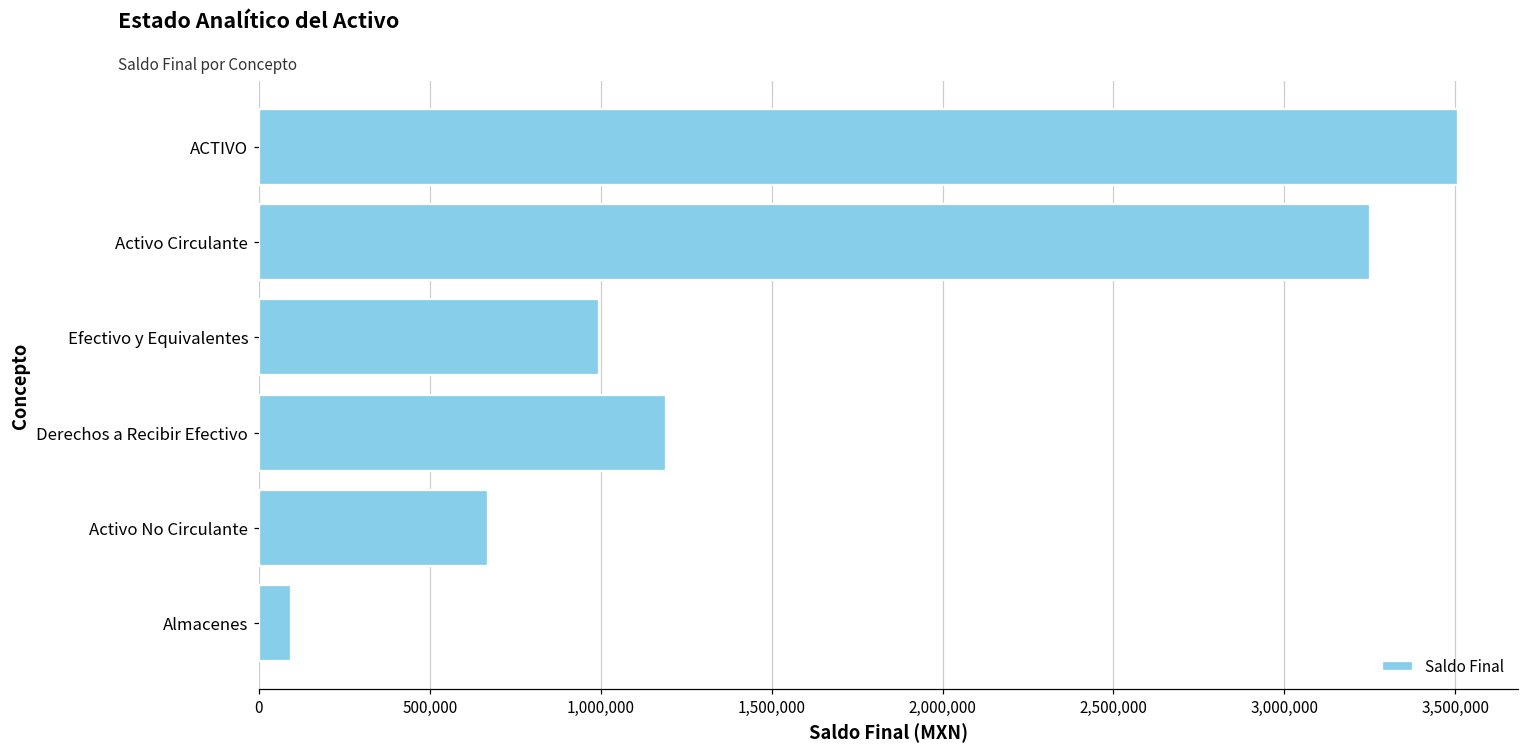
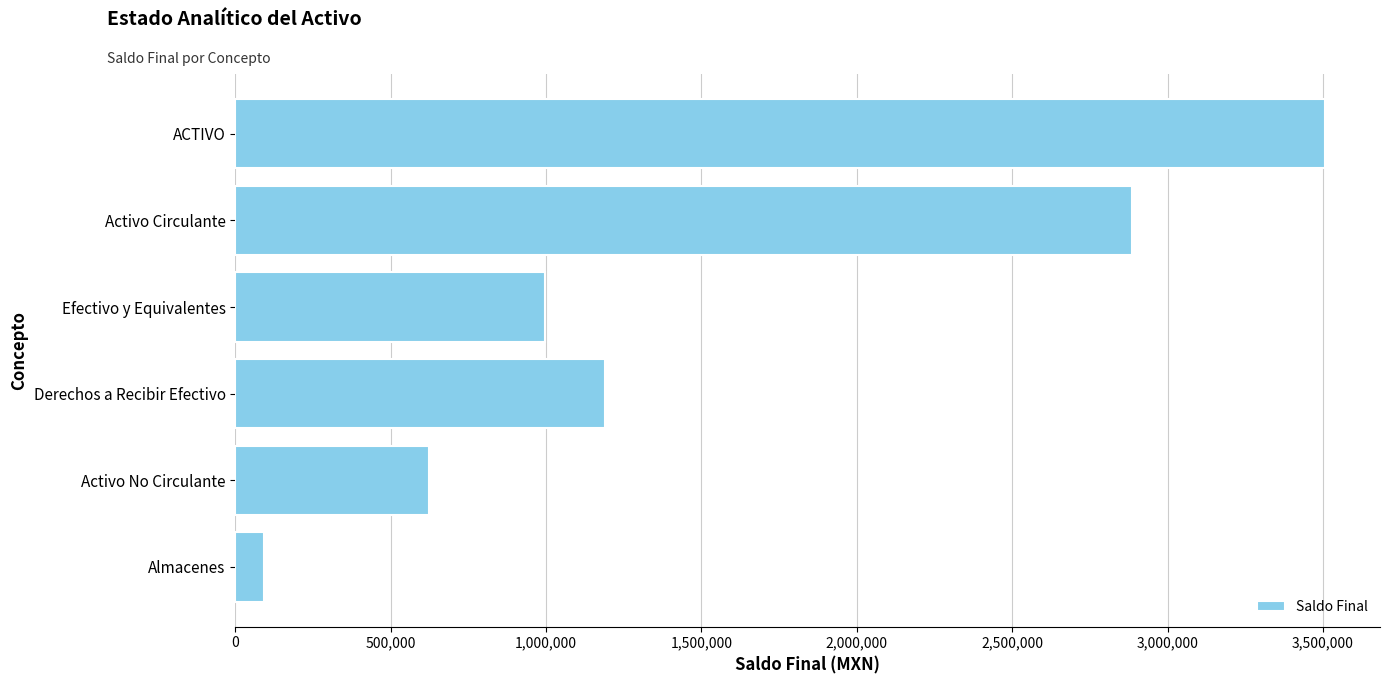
Activo Circulante: 3,250,000 -> 2,890,000
Activo No Circulante: 670,000 -> 620,000
